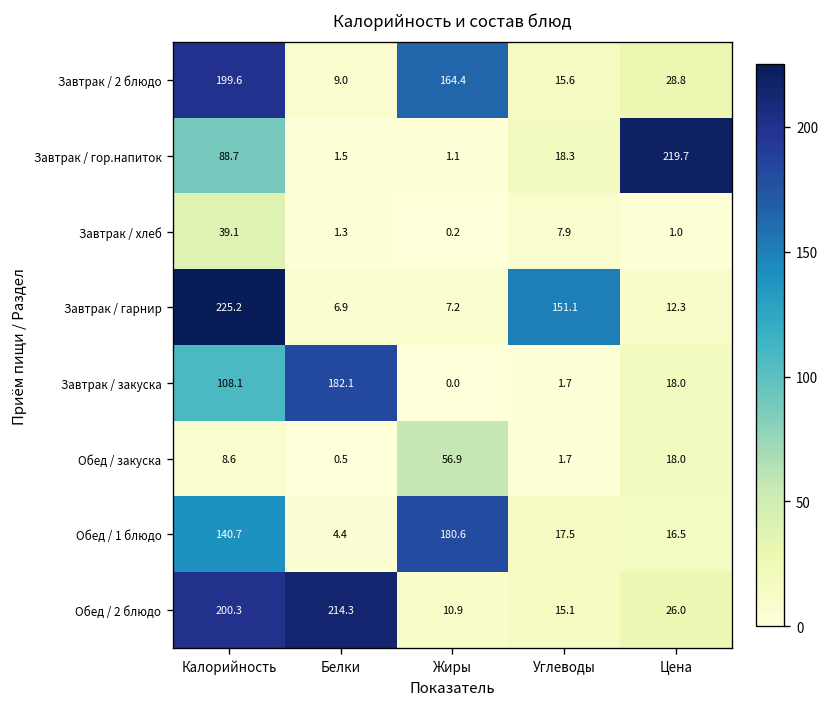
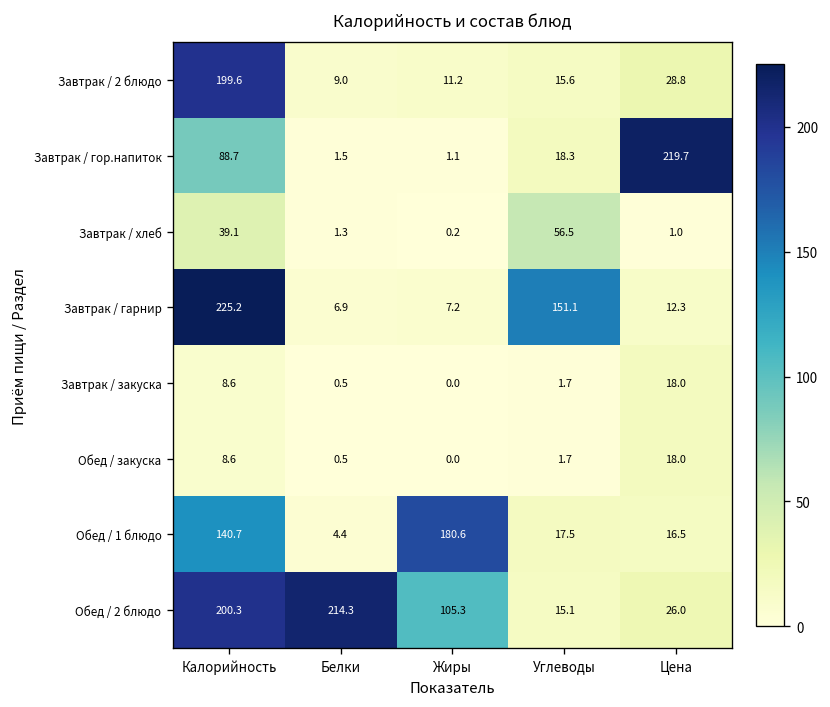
Завтрак / 2 блюдо, Жиры: 164.4 -> 11.2
Завтрак / хлеб, Углеводы: 7.9 -> 56.5
Завтрак / закуска, Калорийность: 108.1 -> 8.6
Завтрак / закуска, Белки: 182.1 -> 0.5
Обед / закуска, Жиры: 56.9 -> 0.0
Обед / 2 блюдо, Жиры: 10.9 -> 105.3
